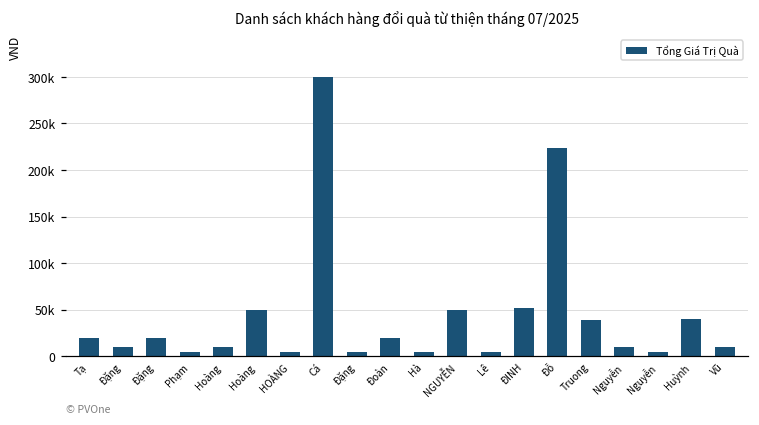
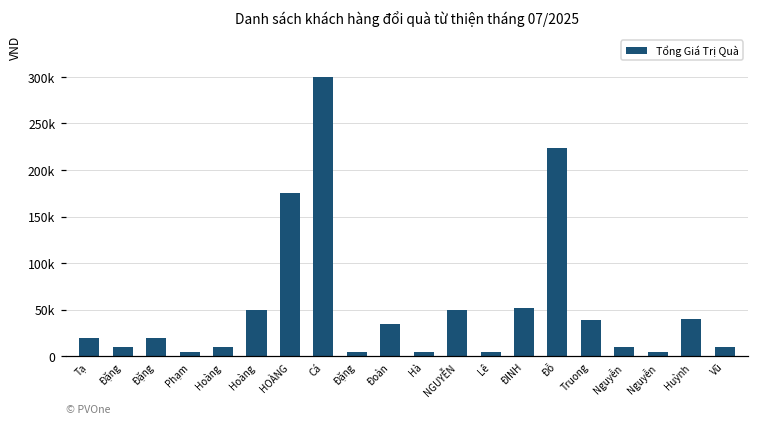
HOÀNG: 10000 -> 170000
Đoàn: 20000 -> 40000
